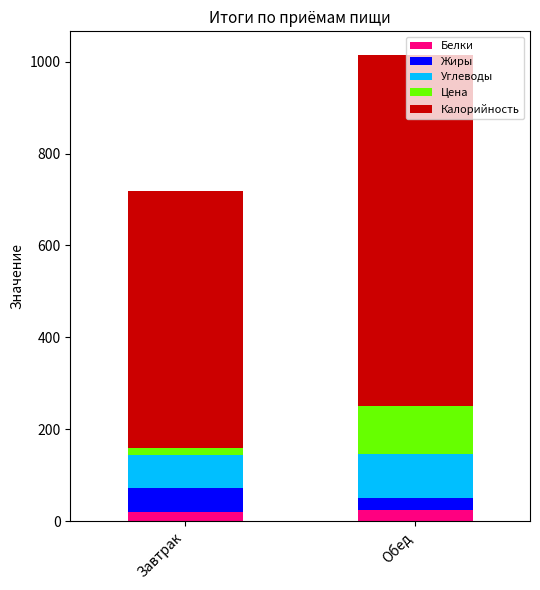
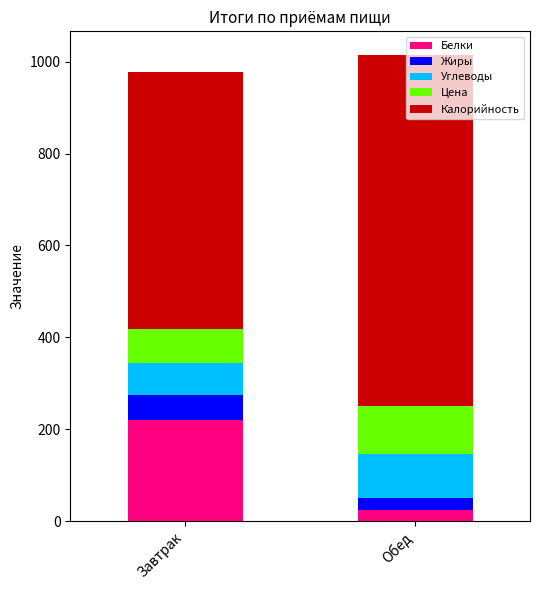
Белки, Завтрак: 20 -> 220
Цена, Завтрак: 20 -> 70
